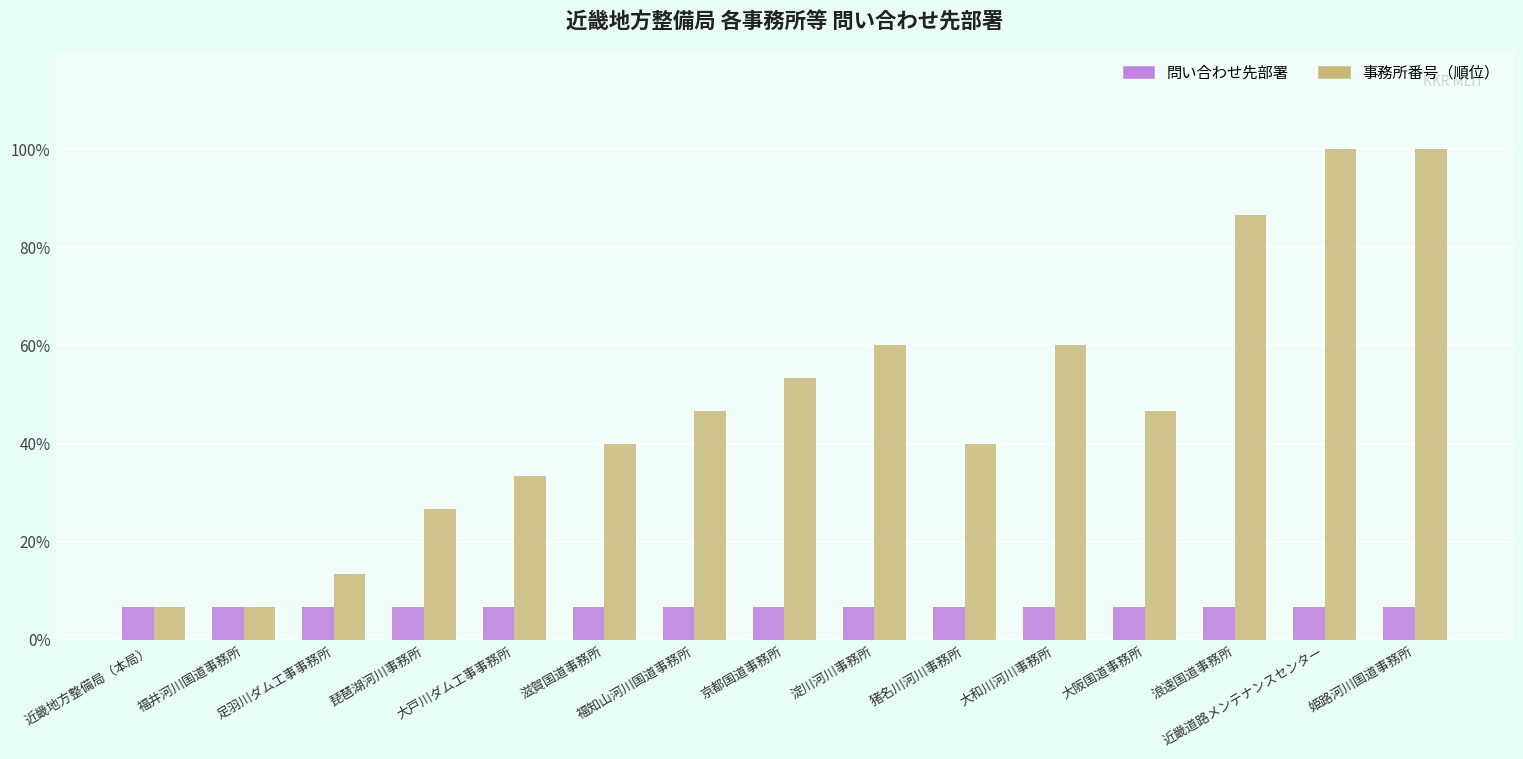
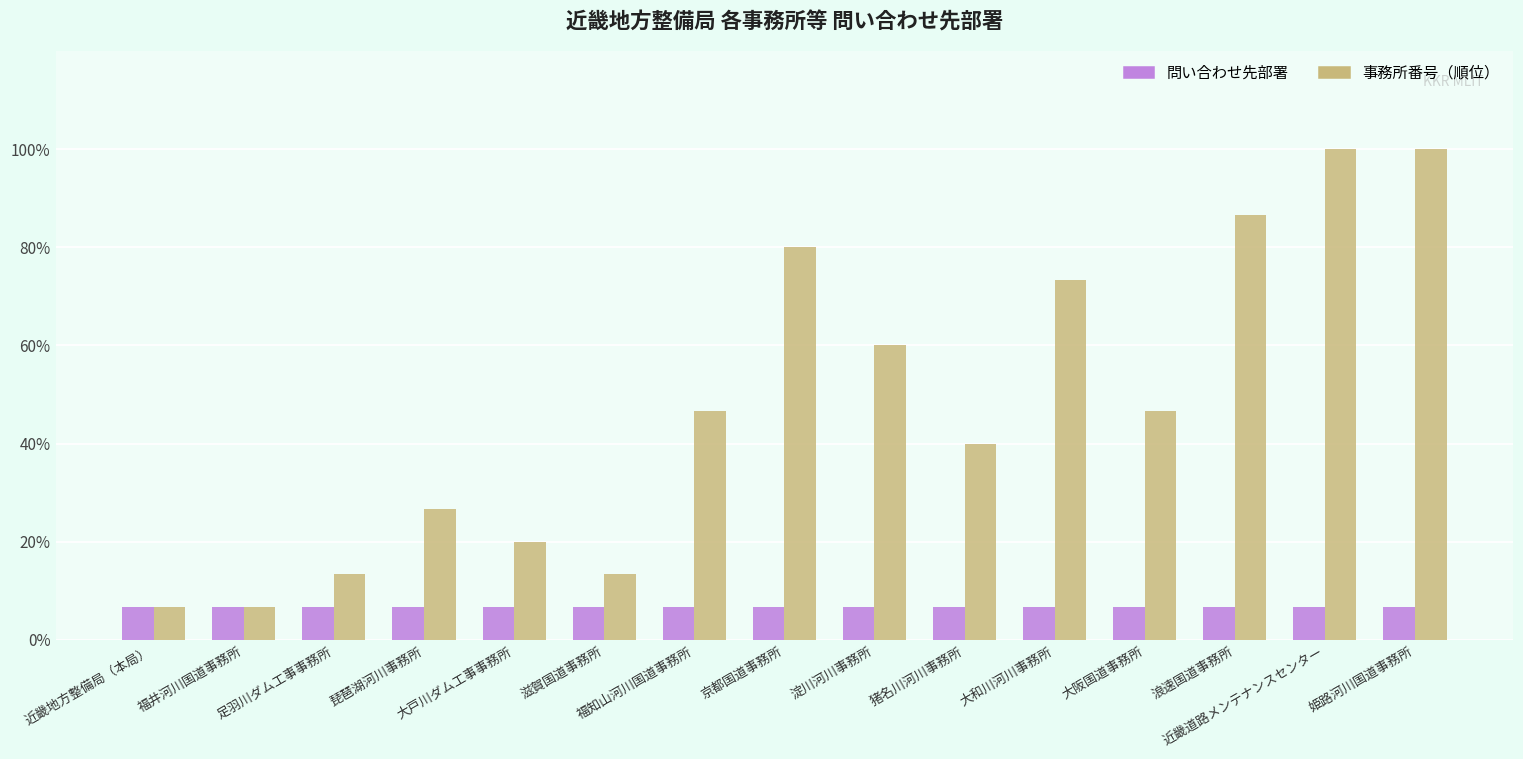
事務所番号（順位）, 大戸川ダム工事事務所: 33% -> 20%
事務所番号（順位）, 滋賀国道事務所: 40% -> 13%
事務所番号（順位）, 京都国道事務所: 53% -> 80%
事務所番号（順位）, 大和川河川事務所: 60% -> 73%
